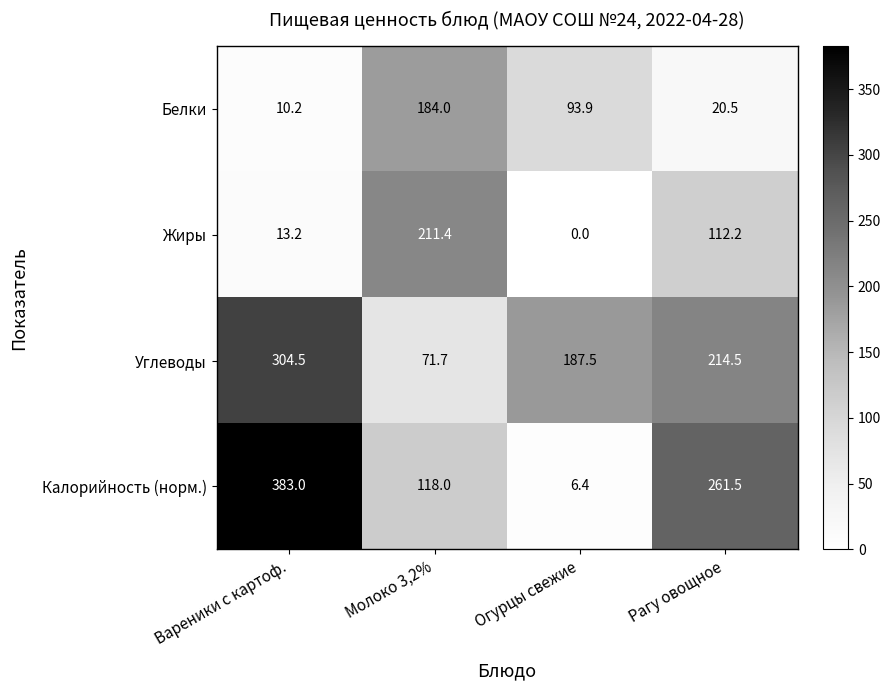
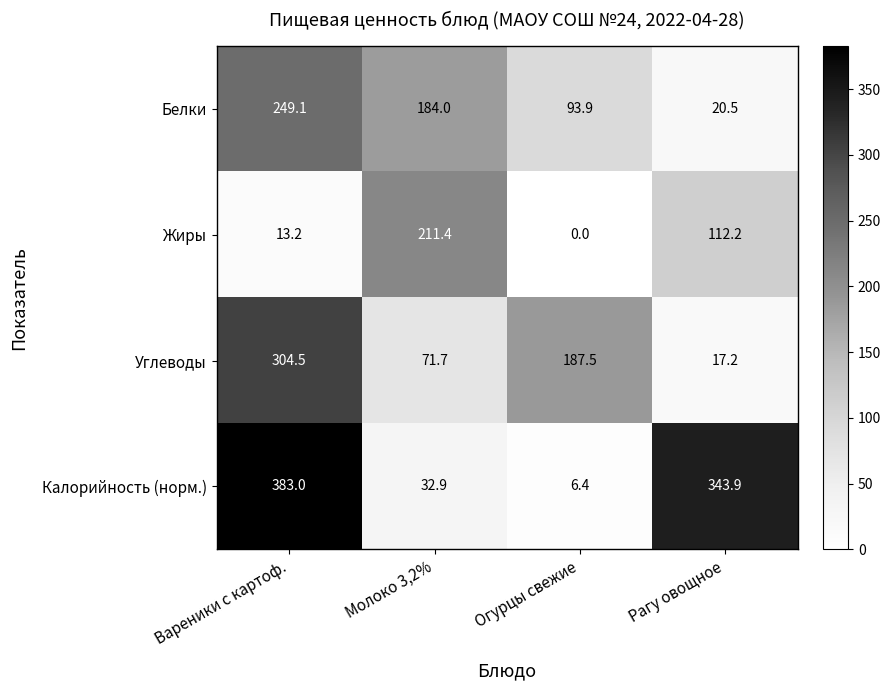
Белки, Вареники с картоф.: 10.2 -> 249.1
Углеводы, Рагу овощное: 214.5 -> 17.2
Калорийность (норм.), Молоко 3,2%: 118.0 -> 32.9
Калорийность (норм.), Рагу овощное: 261.5 -> 343.9
